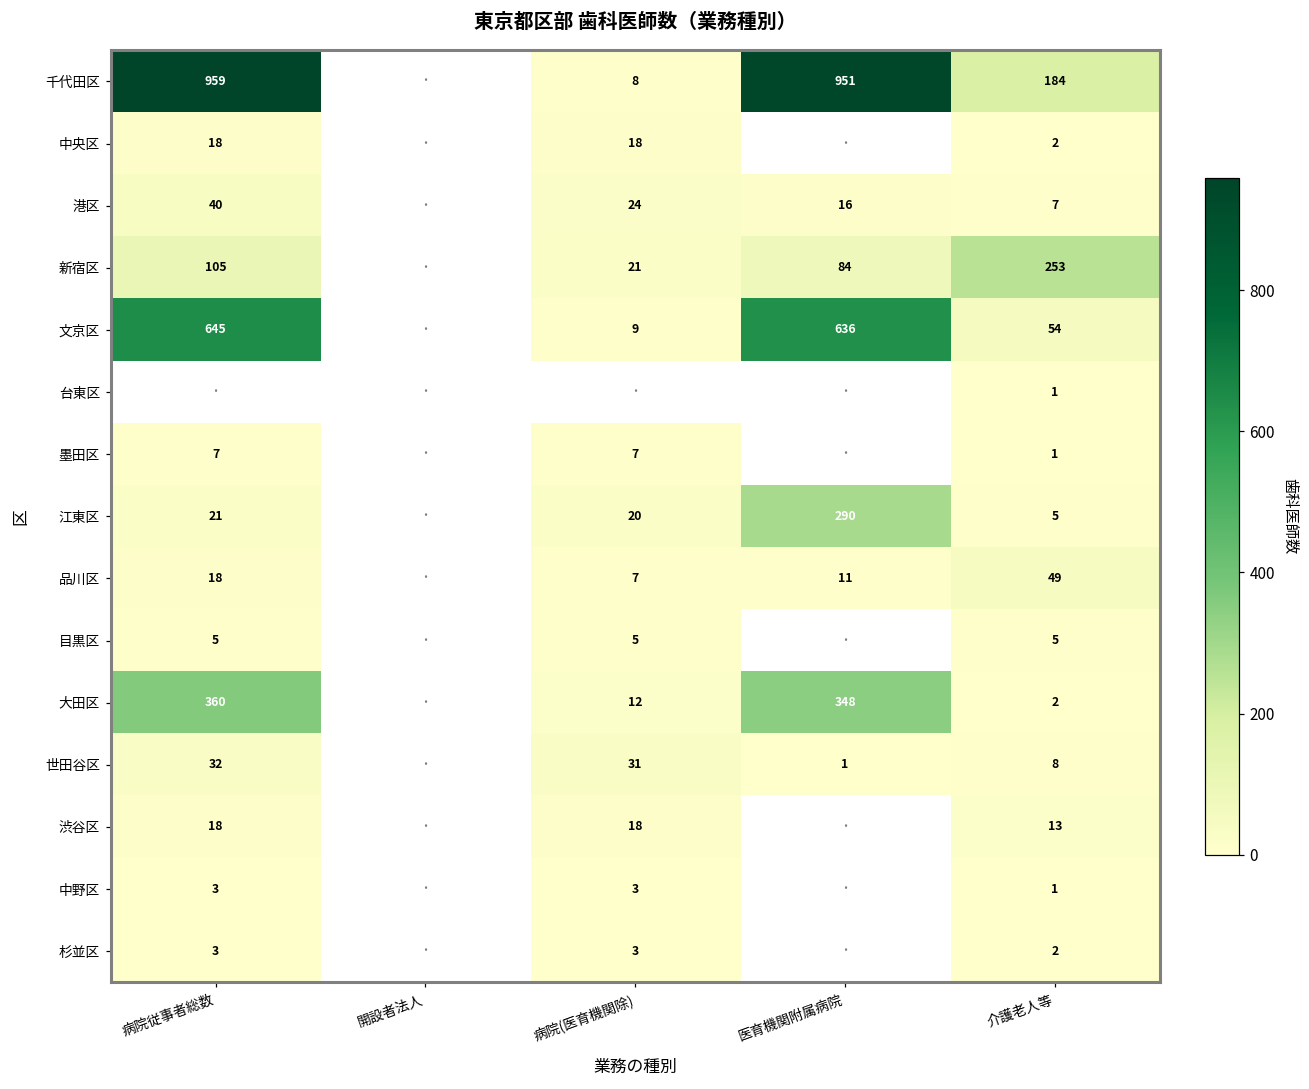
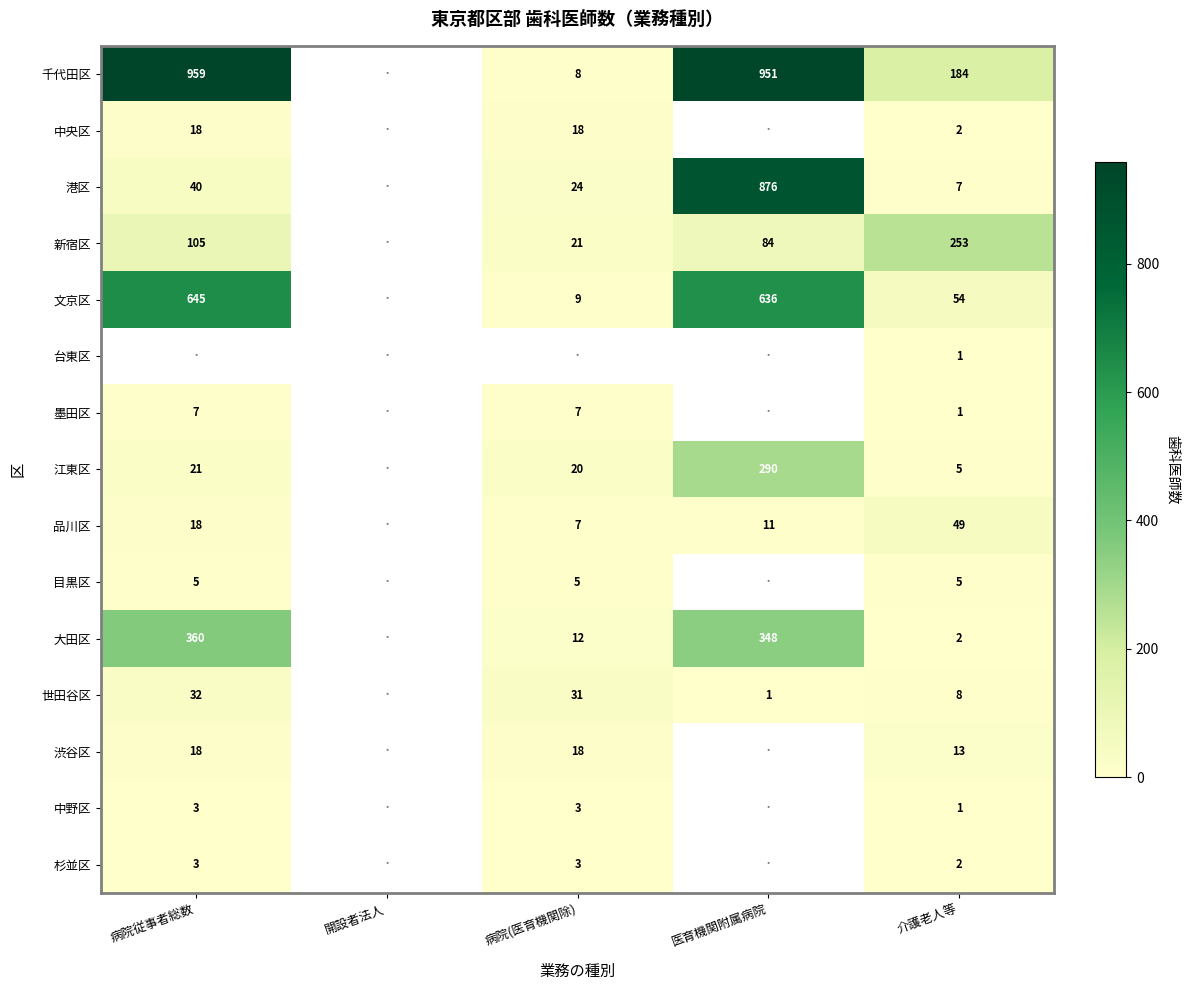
港区, 医育機関附属病院: 16 -> 876
